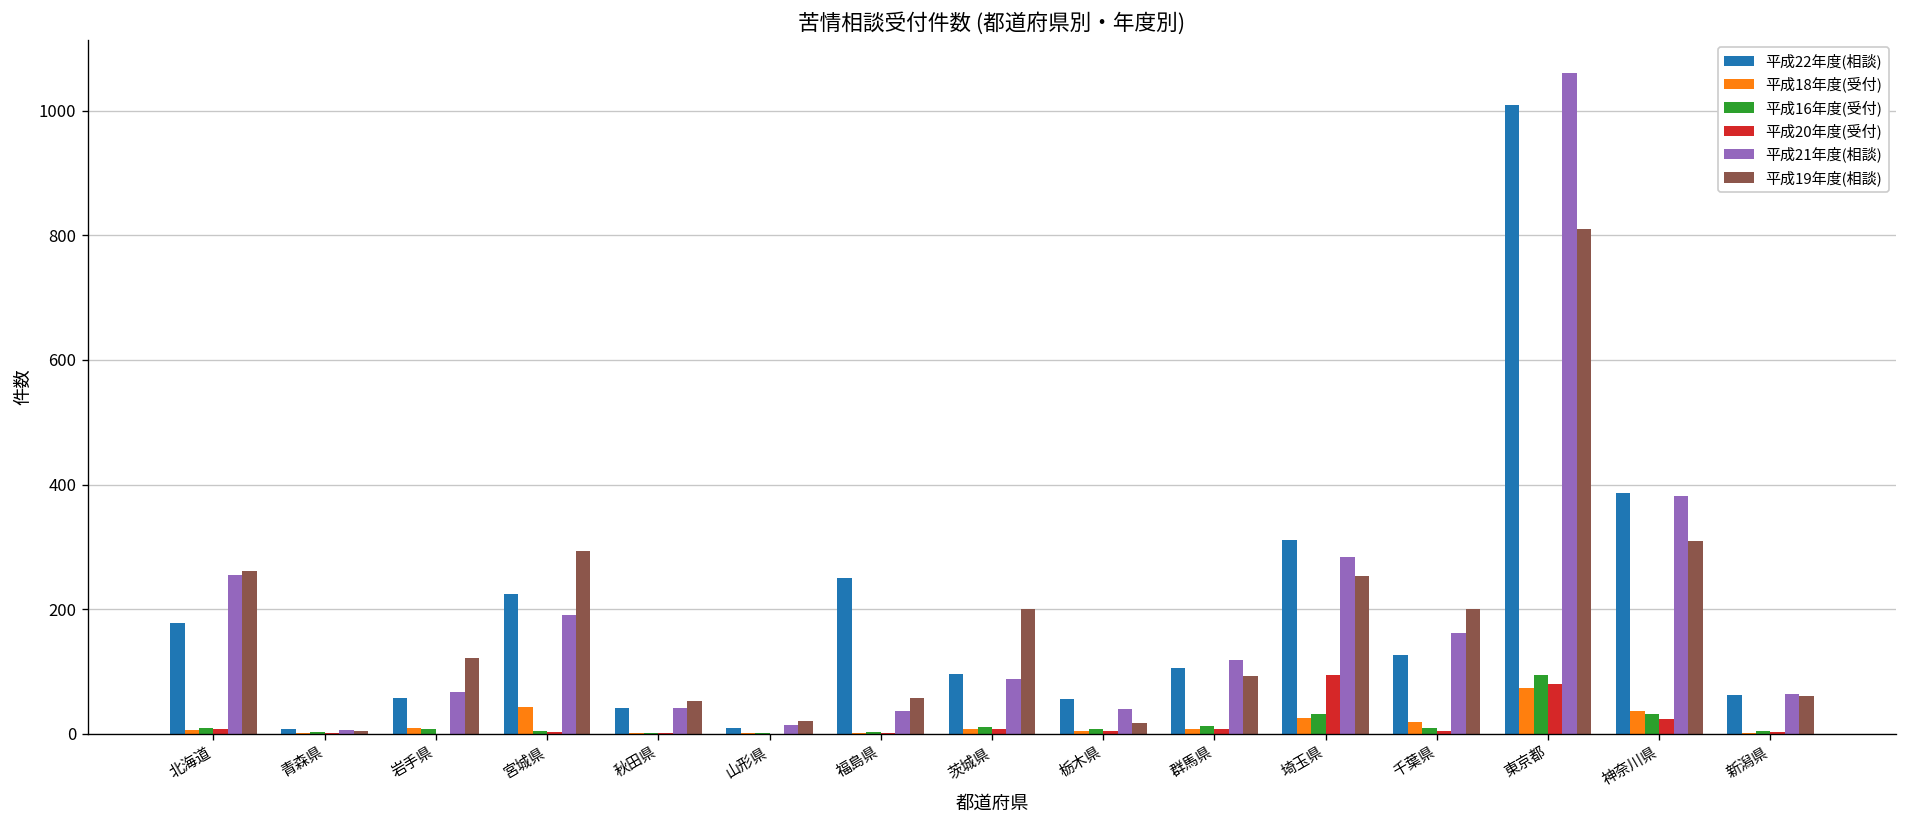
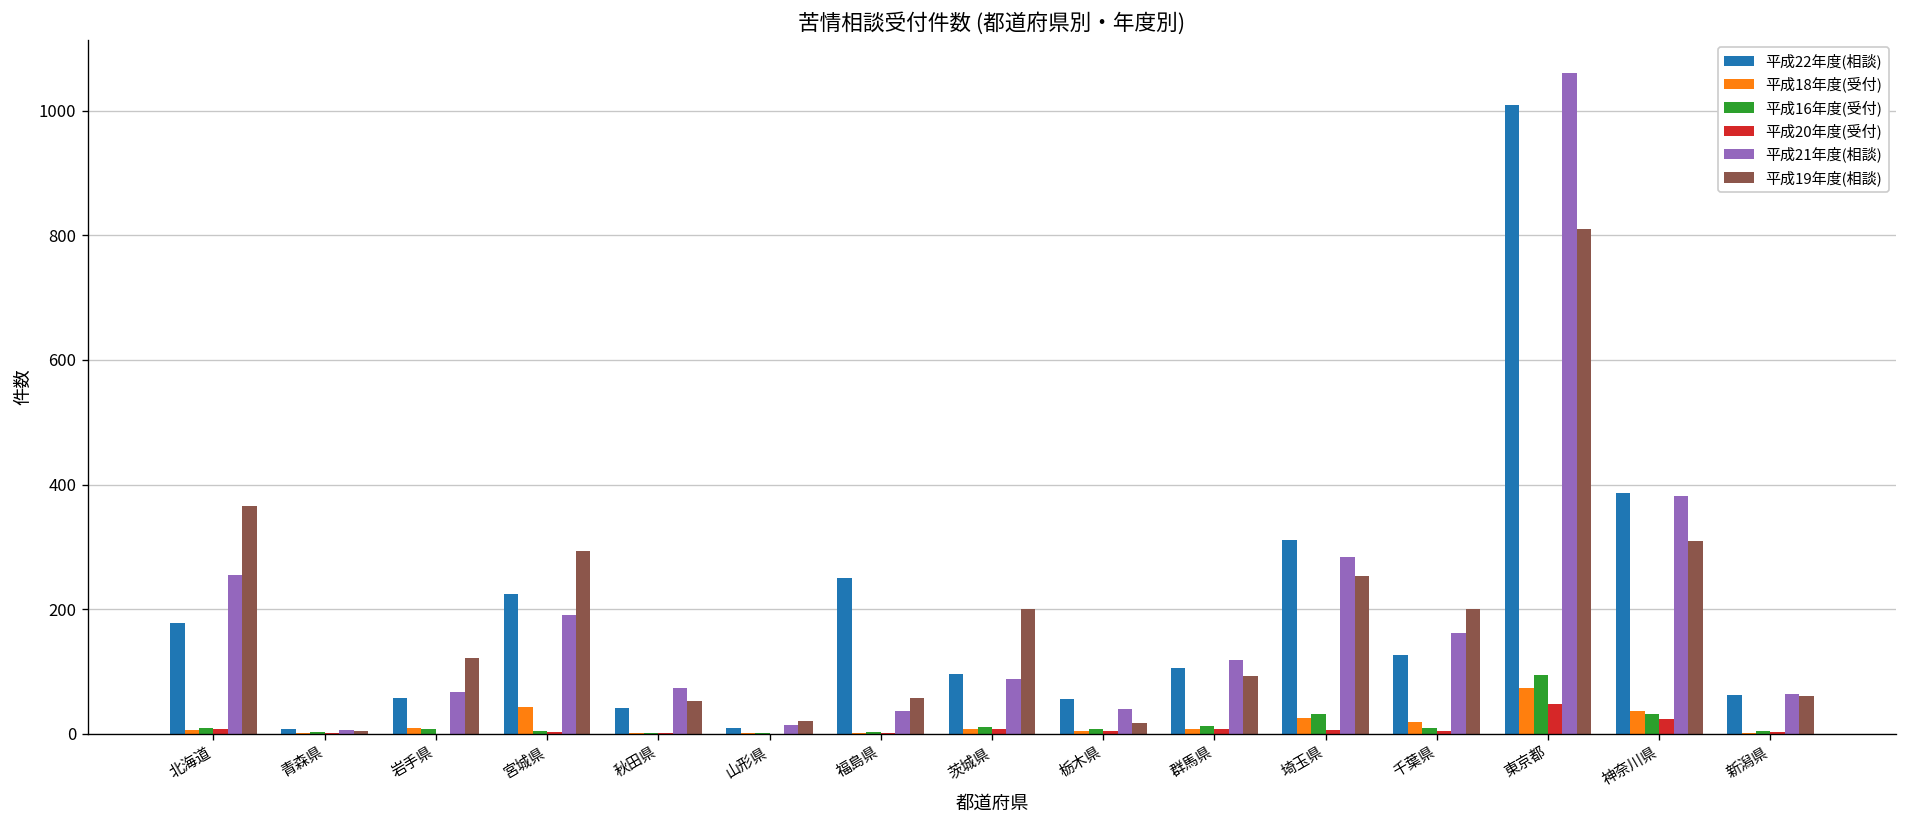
平成19年度(相談), 北海道: 260 -> 370
平成21年度(相談), 秋田県: 40 -> 70
平成20年度(受付), 埼玉県: 90 -> 10
平成20年度(受付), 東京都: 80 -> 50
